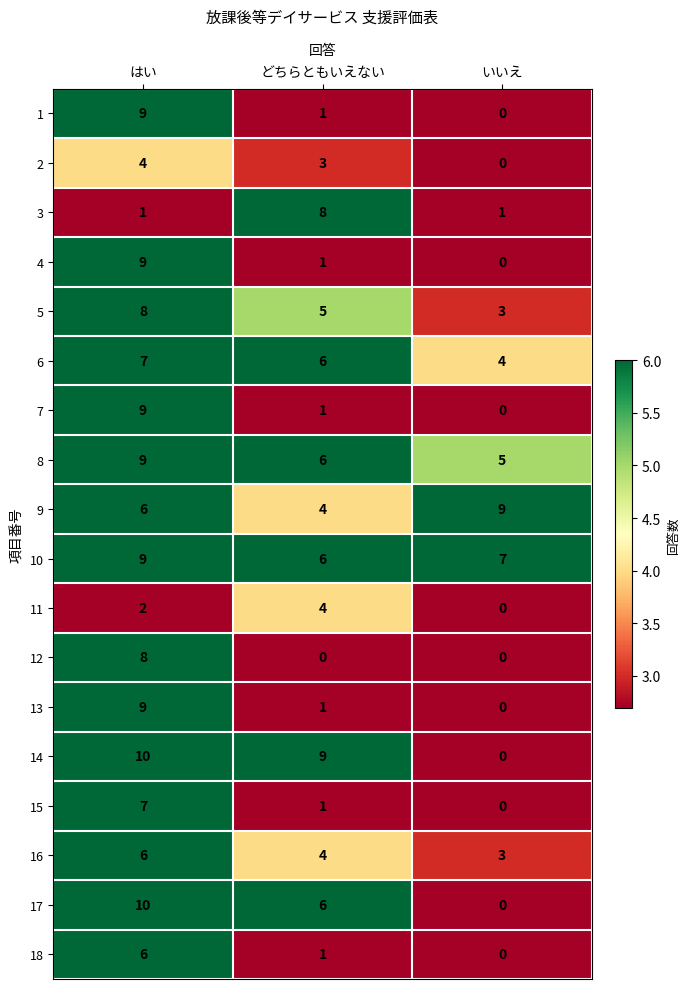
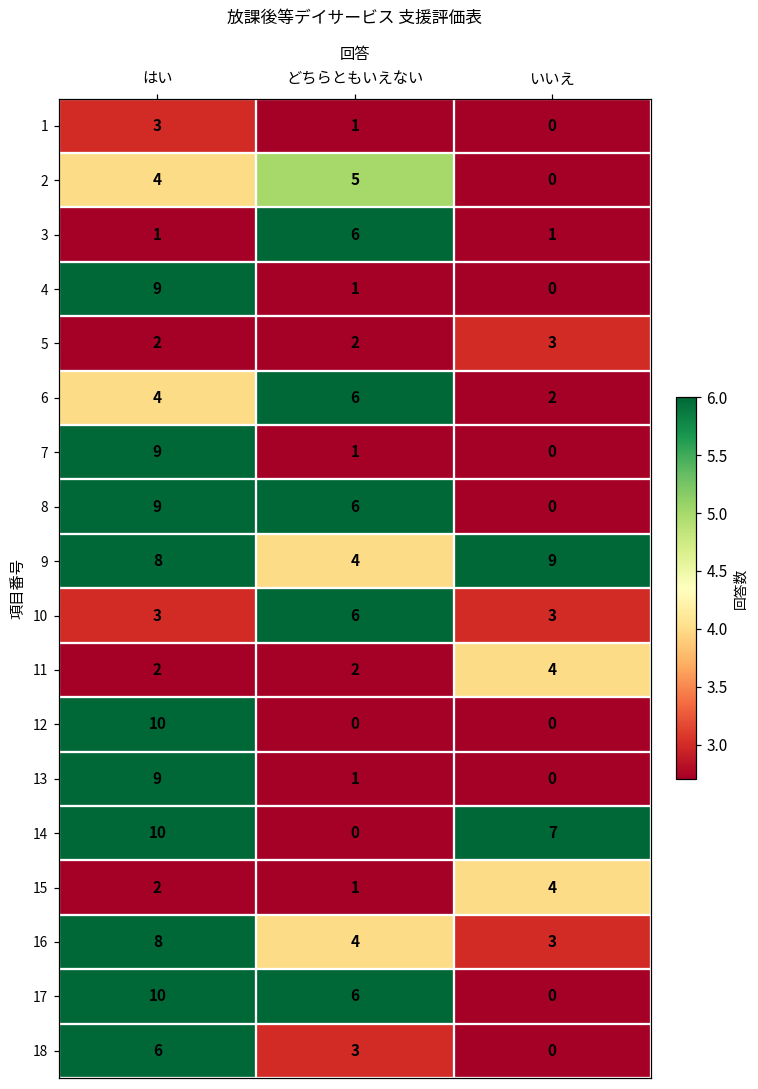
1, はい: 9 -> 3
2, どちらともいえない: 3 -> 5
3, どちらともいえない: 8 -> 6
5, はい: 8 -> 2
5, どちらともいえない: 5 -> 2
6, はい: 7 -> 4
6, いいえ: 4 -> 2
8, いいえ: 5 -> 0
9, はい: 6 -> 8
10, はい: 9 -> 3
10, いいえ: 7 -> 3
11, どちらともいえない: 4 -> 2
11, いいえ: 0 -> 4
12, はい: 8 -> 10
14, どちらともいえない: 9 -> 0
14, いいえ: 0 -> 7
15, はい: 7 -> 2
15, いいえ: 0 -> 4
16, はい: 6 -> 8
18, どちらともいえない: 1 -> 3
